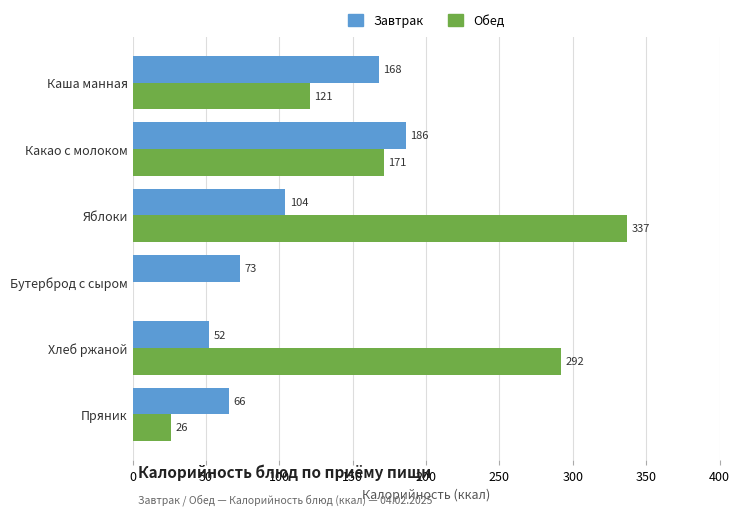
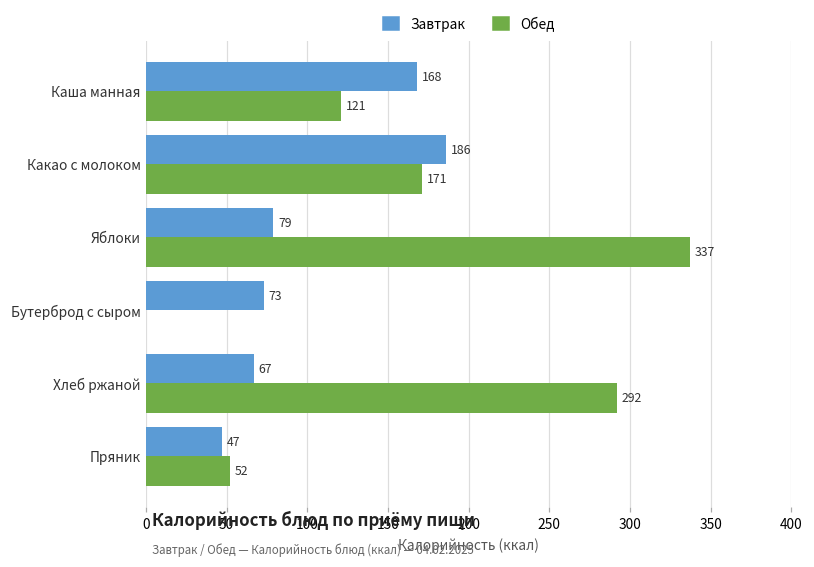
Завтрак, Яблоки: 104 -> 79
Завтрак, Хлеб ржаной: 52 -> 67
Завтрак, Пряник: 66 -> 47
Обед, Пряник: 26 -> 52
